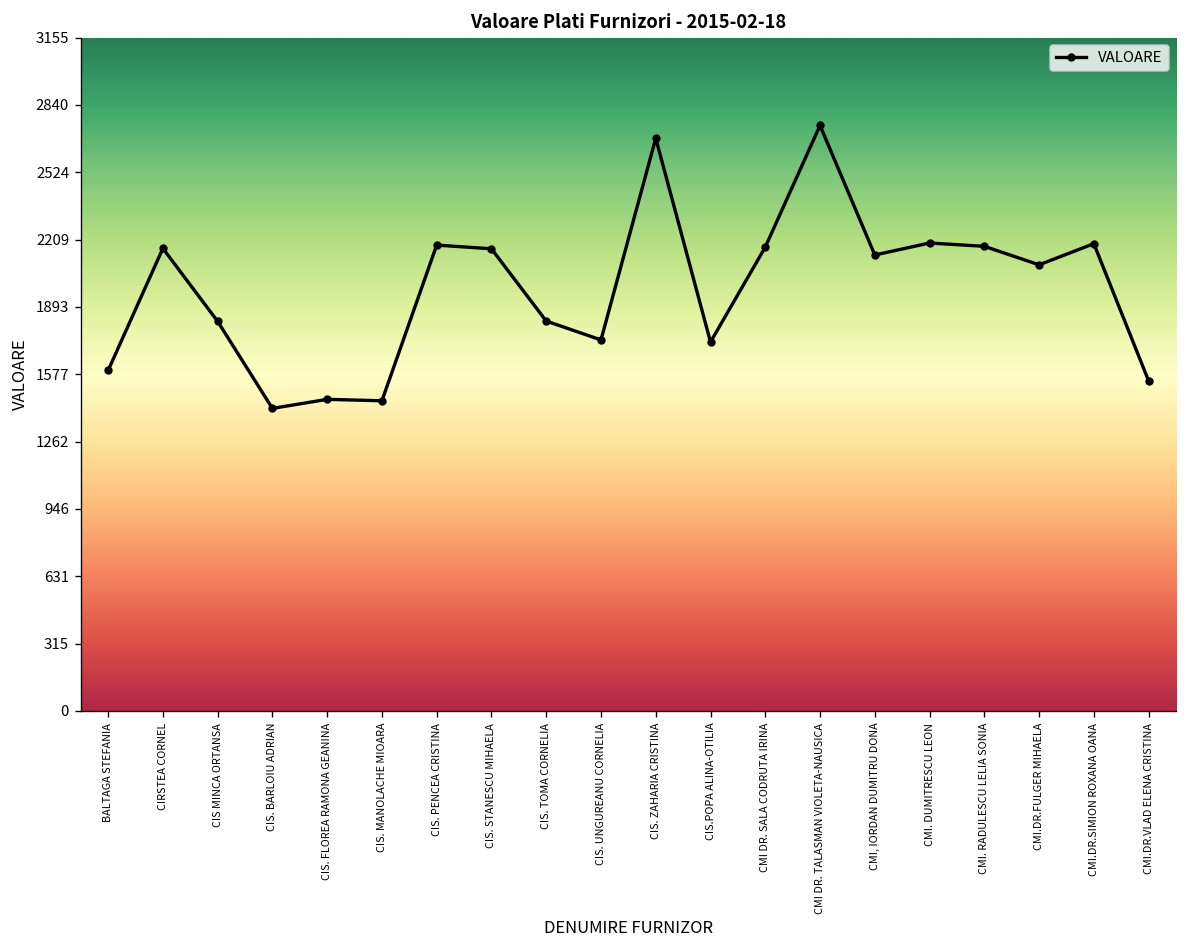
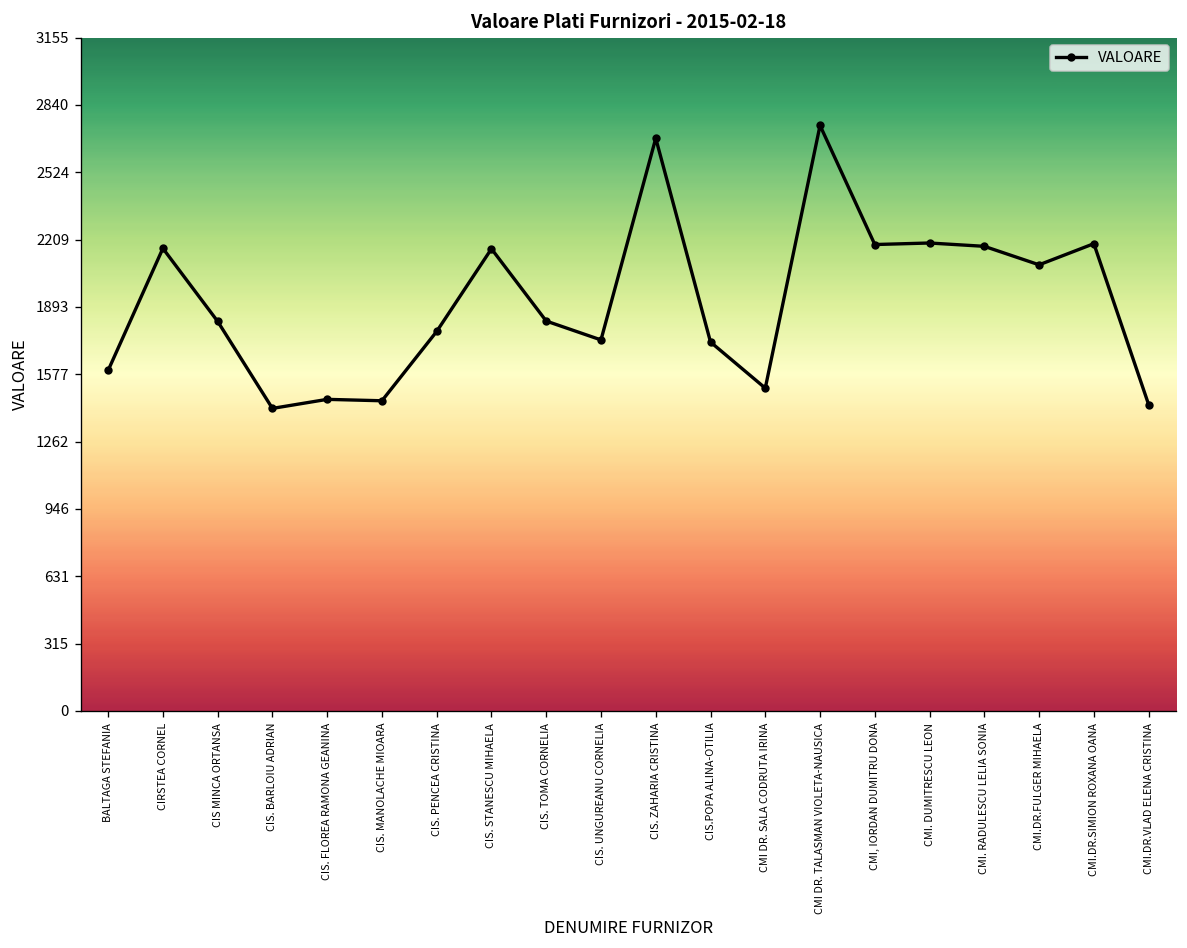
CIS. PENCEA CRISTINA: 2180 -> 1780
CMI DR. SALA CODRUTA IRINA: 2170 -> 1510
CMI, IORDAN DUMITRU DONA: 2140 -> 2190
CMI.DR.VLAD ELENA CRISTINA: 1550 -> 1440
